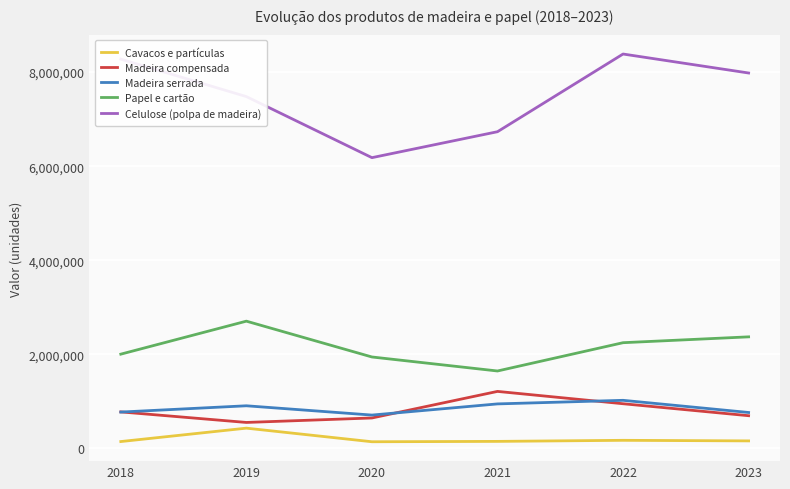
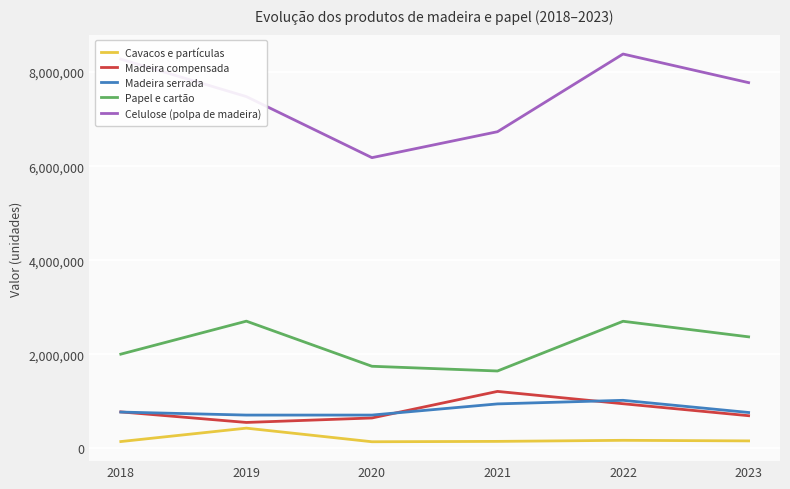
Madeira serrada, 2019: 900,000 -> 700,000
Papel e cartão, 2020: 1,900,000 -> 1,700,000
Papel e cartão, 2022: 2,200,000 -> 2,700,000
Celulose (polpa de madeira), 2023: 8,000,000 -> 7,800,000
